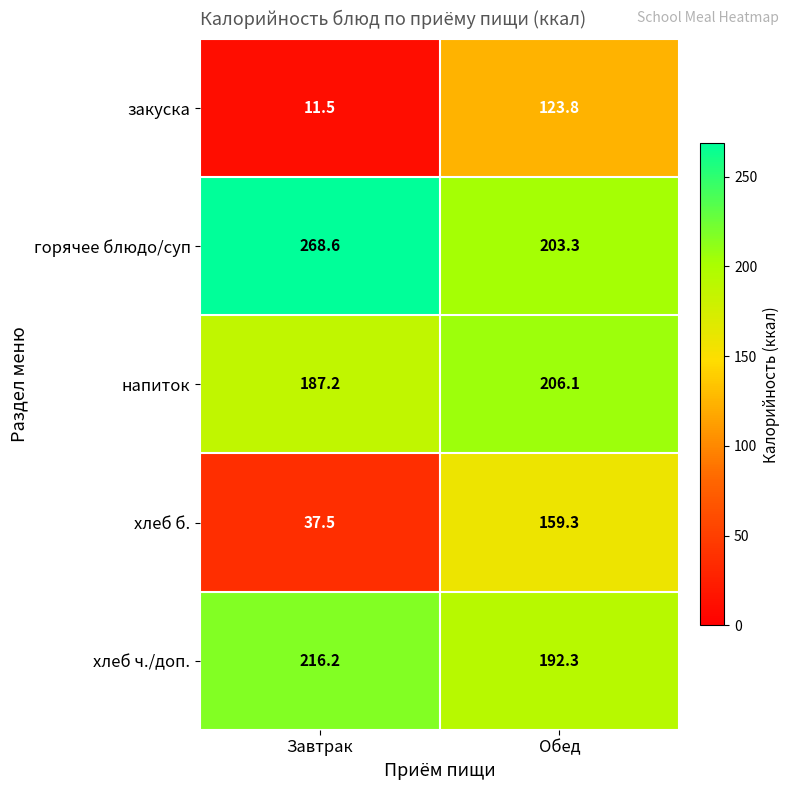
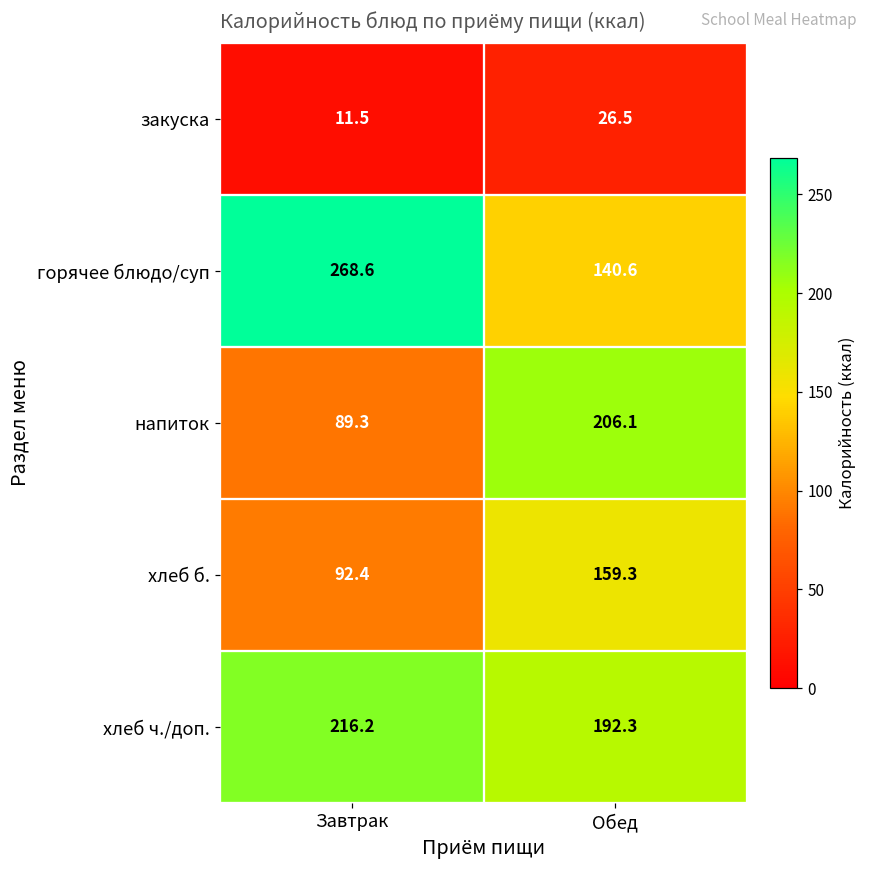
закуска, Обед: 123.8 -> 26.5
горячее блюдо/суп, Обед: 203.3 -> 140.6
напиток, Завтрак: 187.2 -> 89.3
хлеб б., Завтрак: 37.5 -> 92.4
